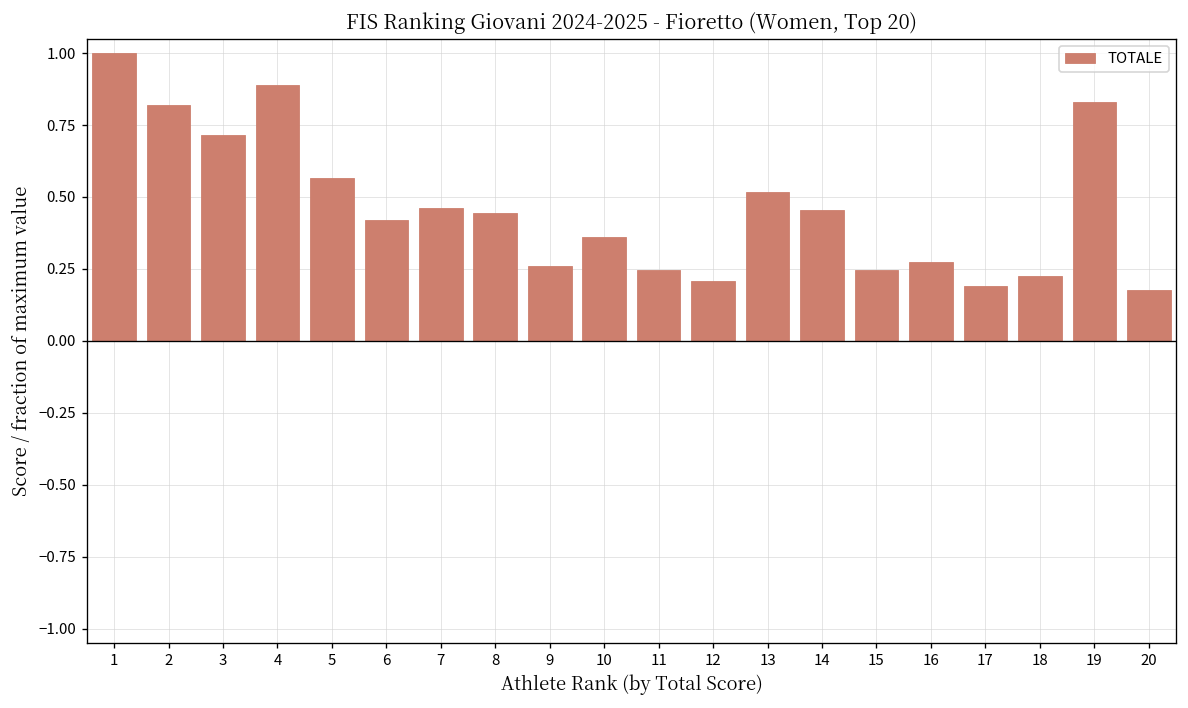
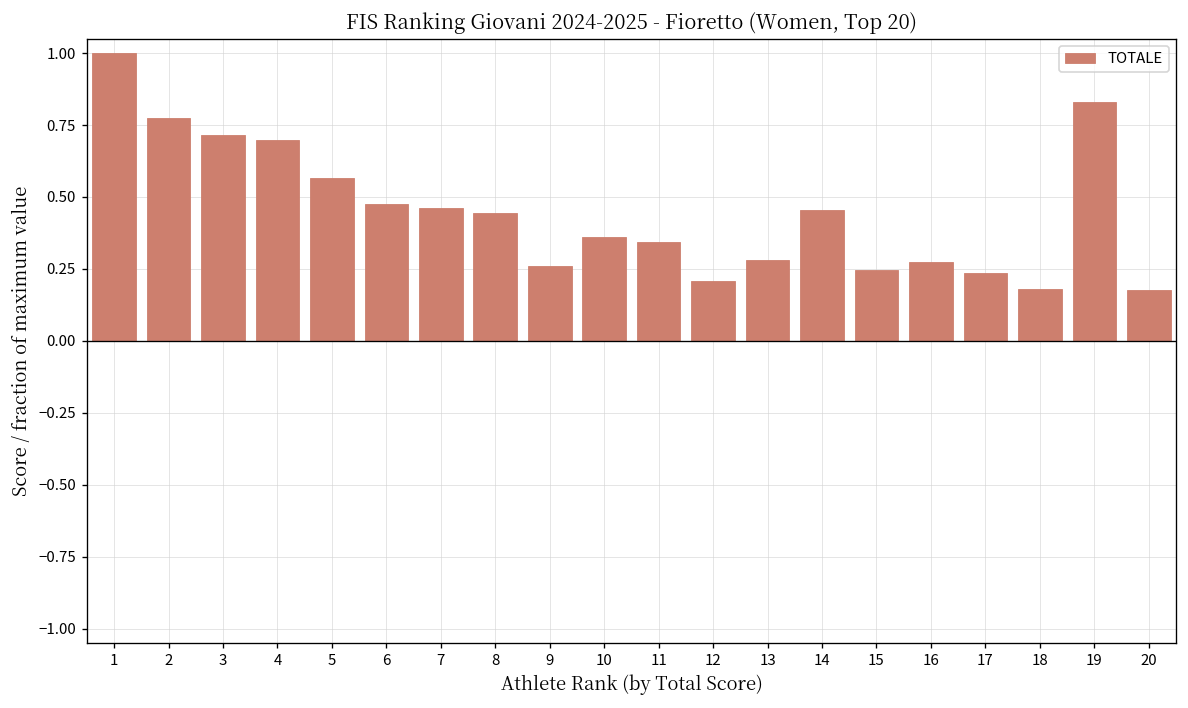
2: 0.82 -> 0.78
4: 0.89 -> 0.70
6: 0.42 -> 0.48
11: 0.25 -> 0.34
13: 0.52 -> 0.28
17: 0.19 -> 0.24
18: 0.23 -> 0.18
